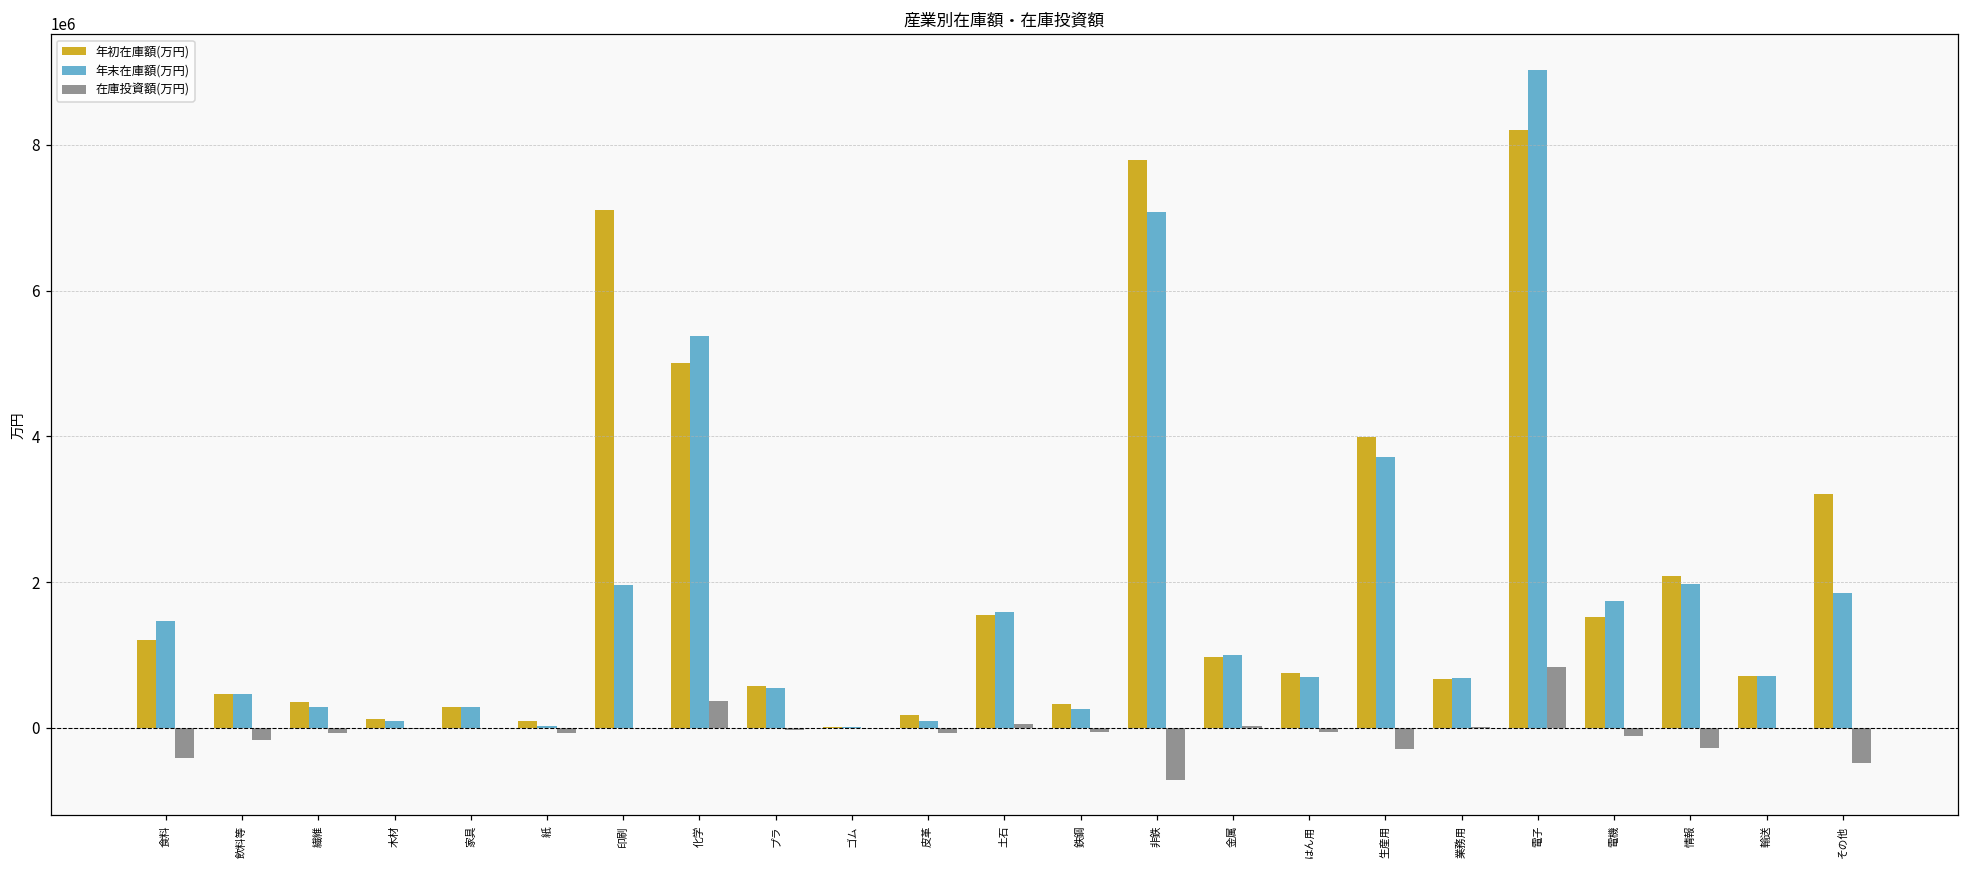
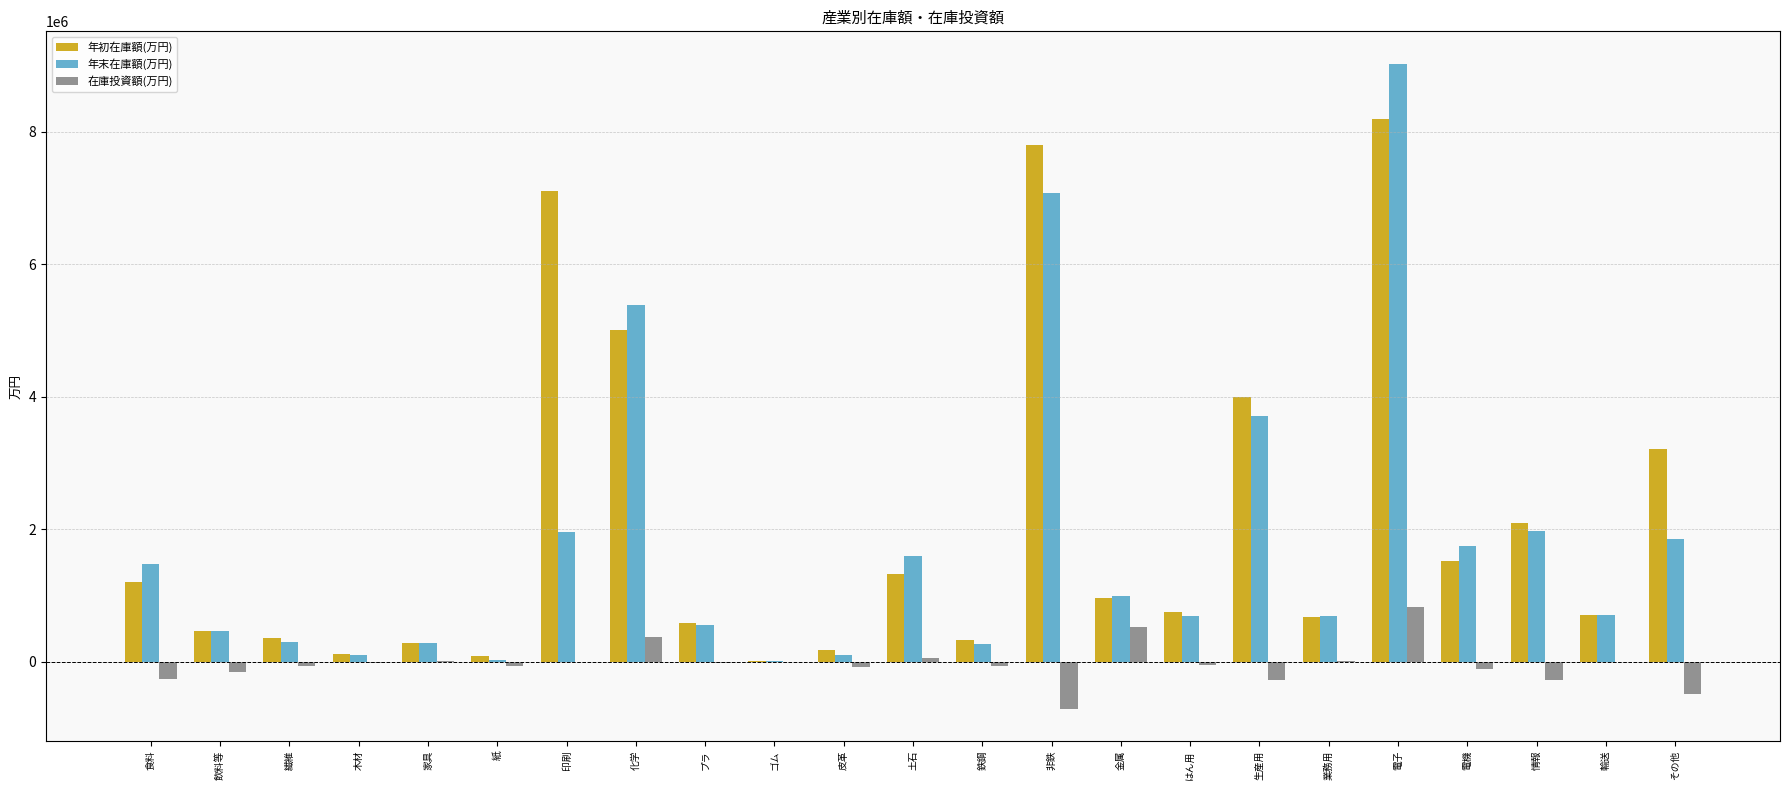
在庫投資額(万円), 食料: -400000 -> -300000
年初在庫額(万円), 土石: 1500000 -> 1300000
在庫投資額(万円), 金属: 0 -> 500000
